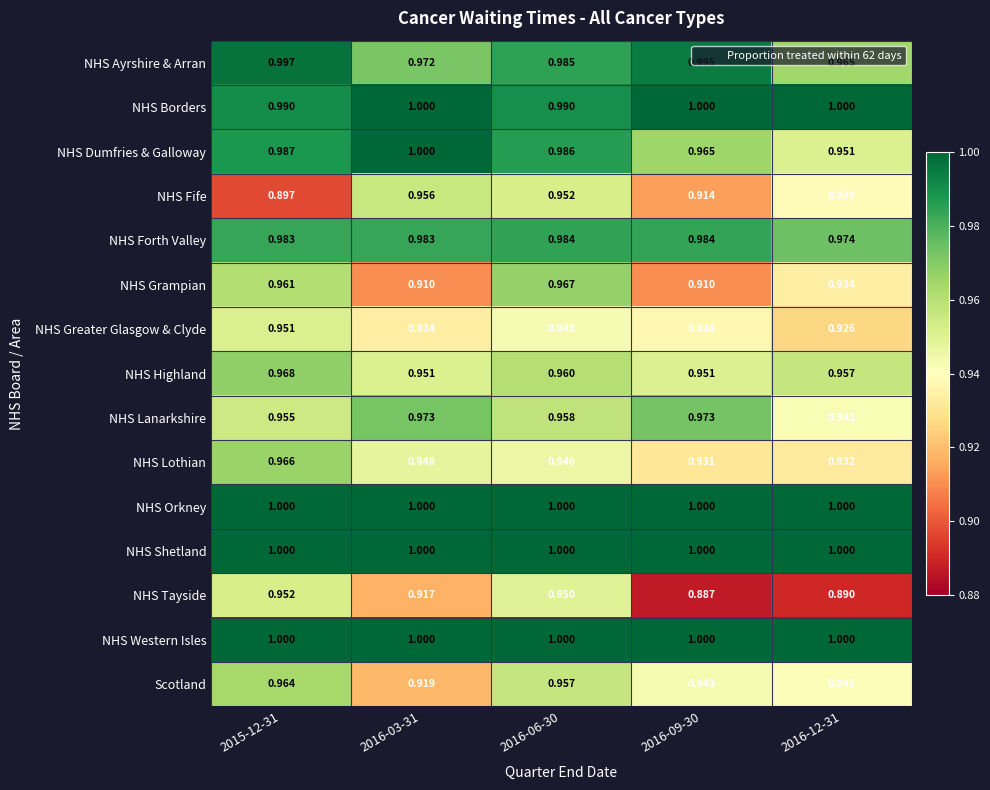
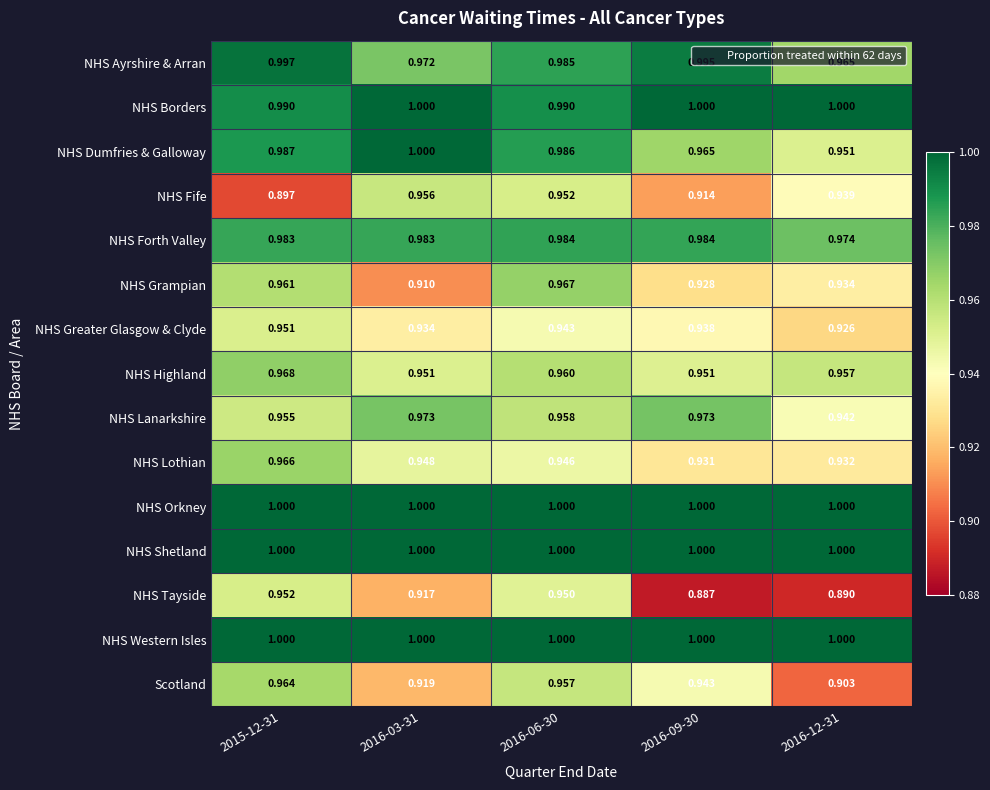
NHS Grampian, 2016-09-30: 0.910 -> 0.928
Scotland, 2016-12-31: 0.941 -> 0.903
